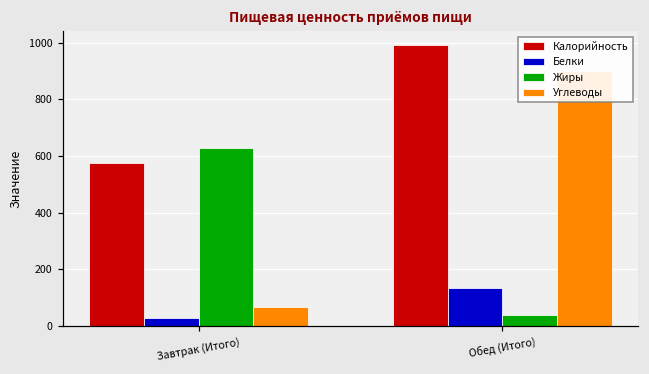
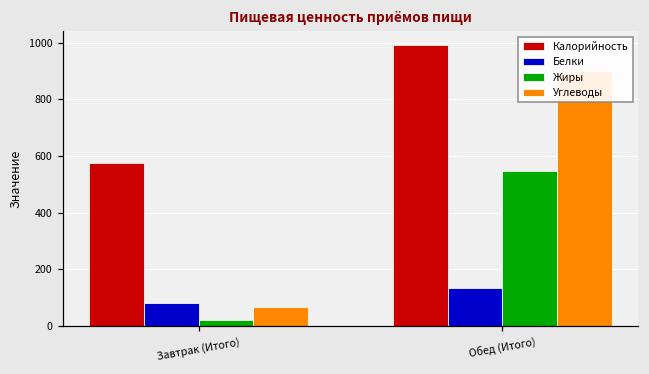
Белки, Завтрак (Итого): 30 -> 80
Жиры, Завтрак (Итого): 630 -> 20
Жиры, Обед (Итого): 40 -> 550
